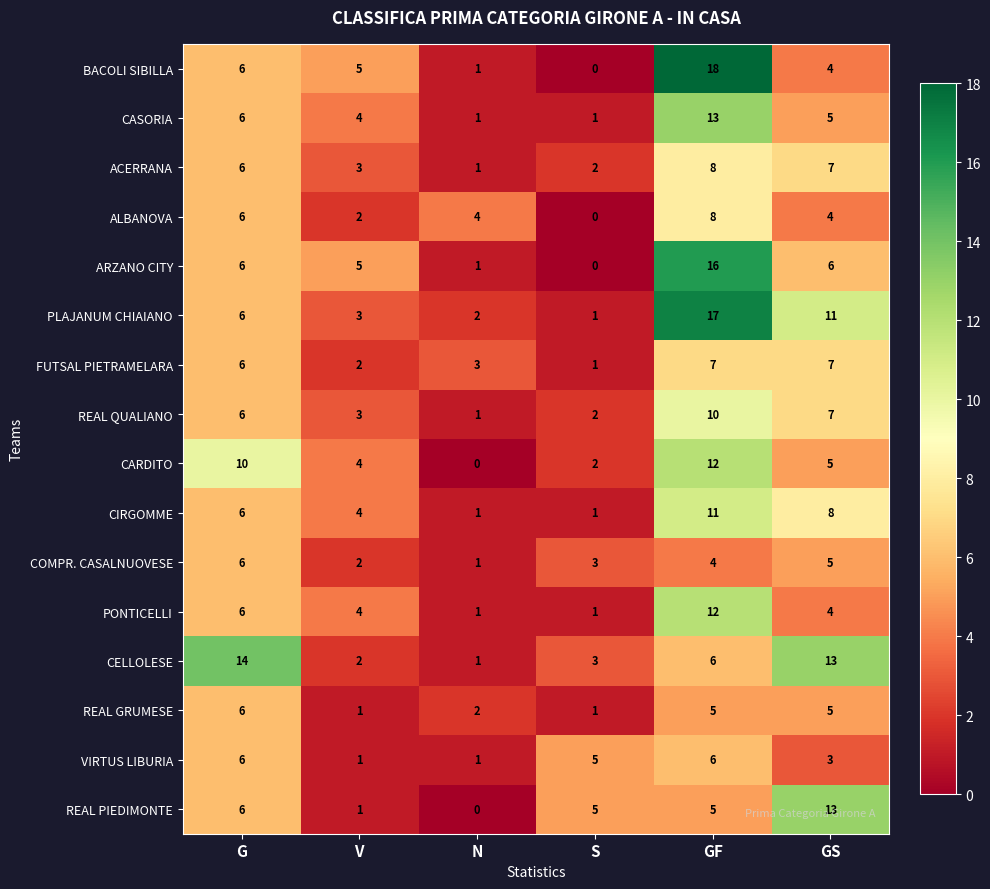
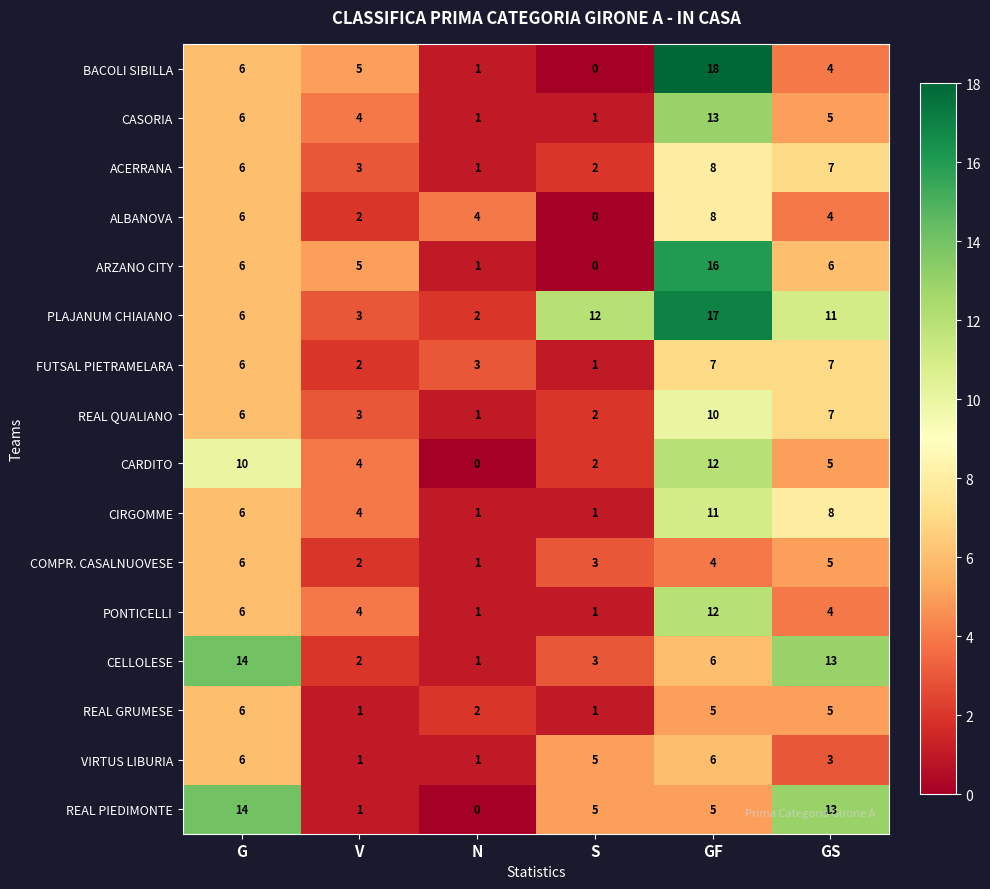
PLAJANUM CHIAIANO, S: 1 -> 12
REAL PIEDIMONTE, G: 6 -> 14
